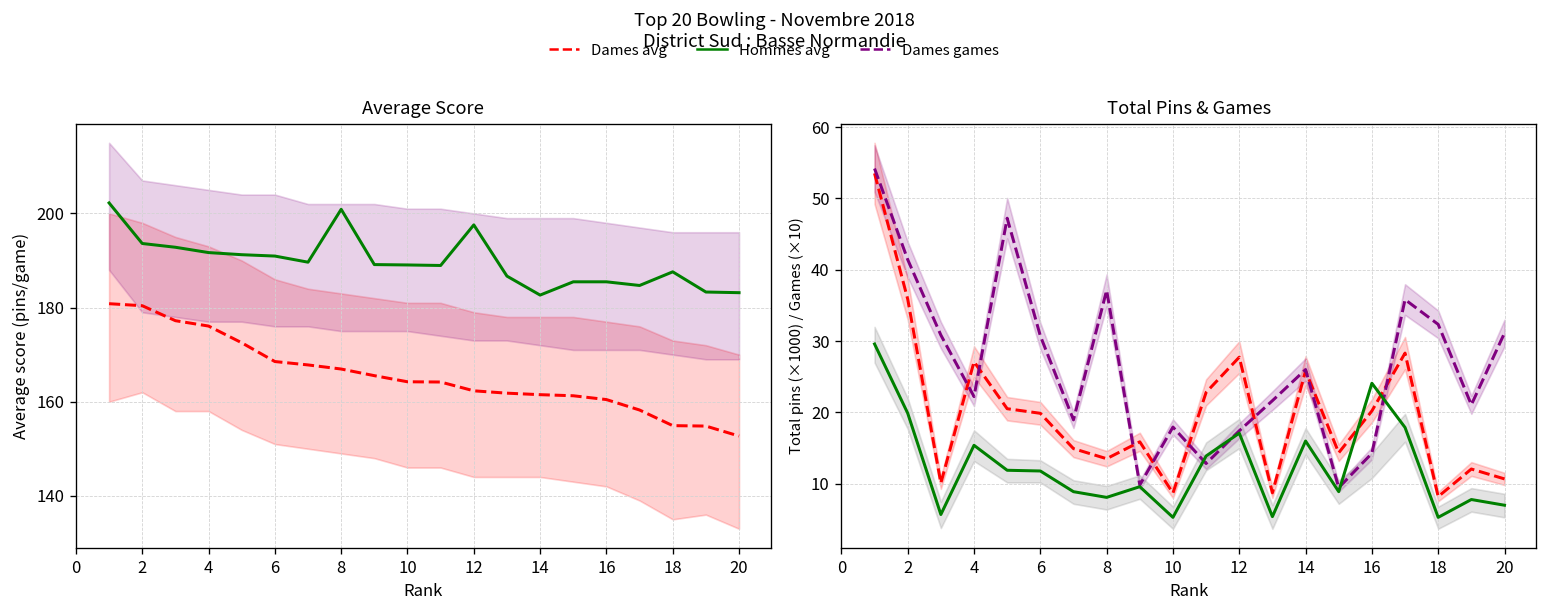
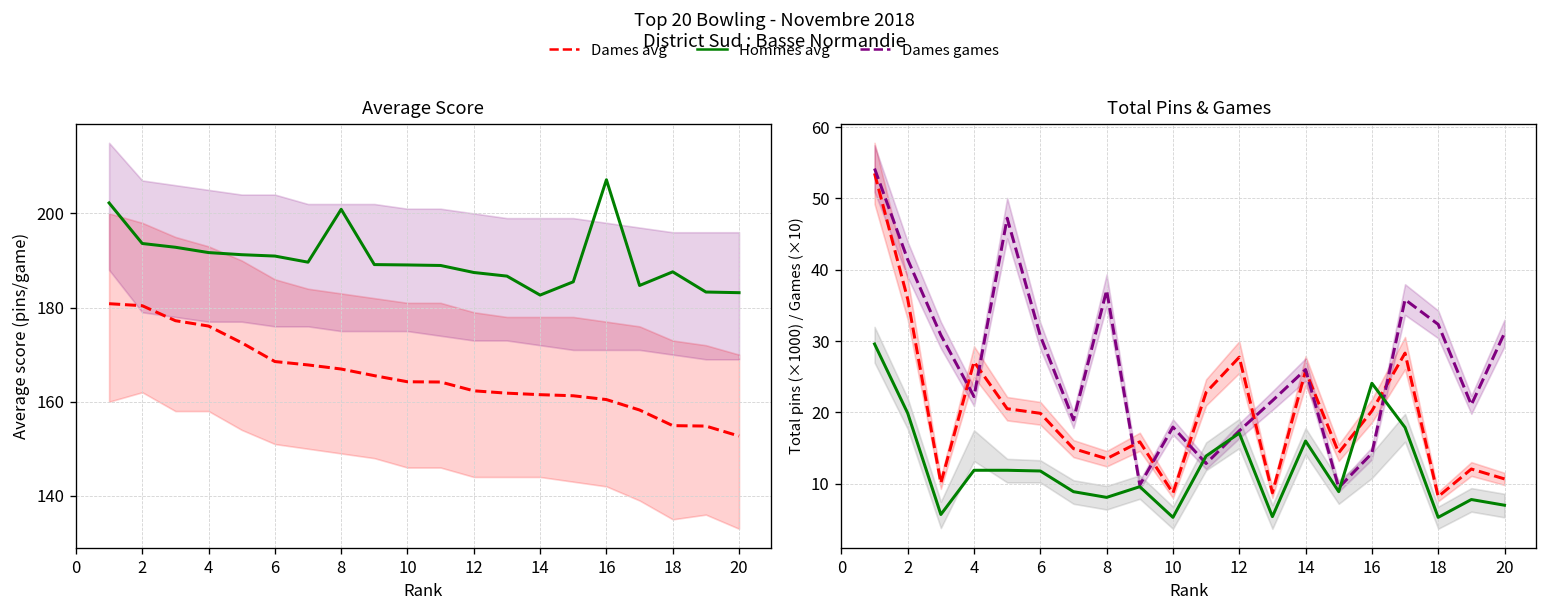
Average Score, Hommes avg, 12: 198 -> 187
Average Score, Hommes avg, 16: 185 -> 207
Total Pins & Games, Hommes avg, 4: 15 -> 12
